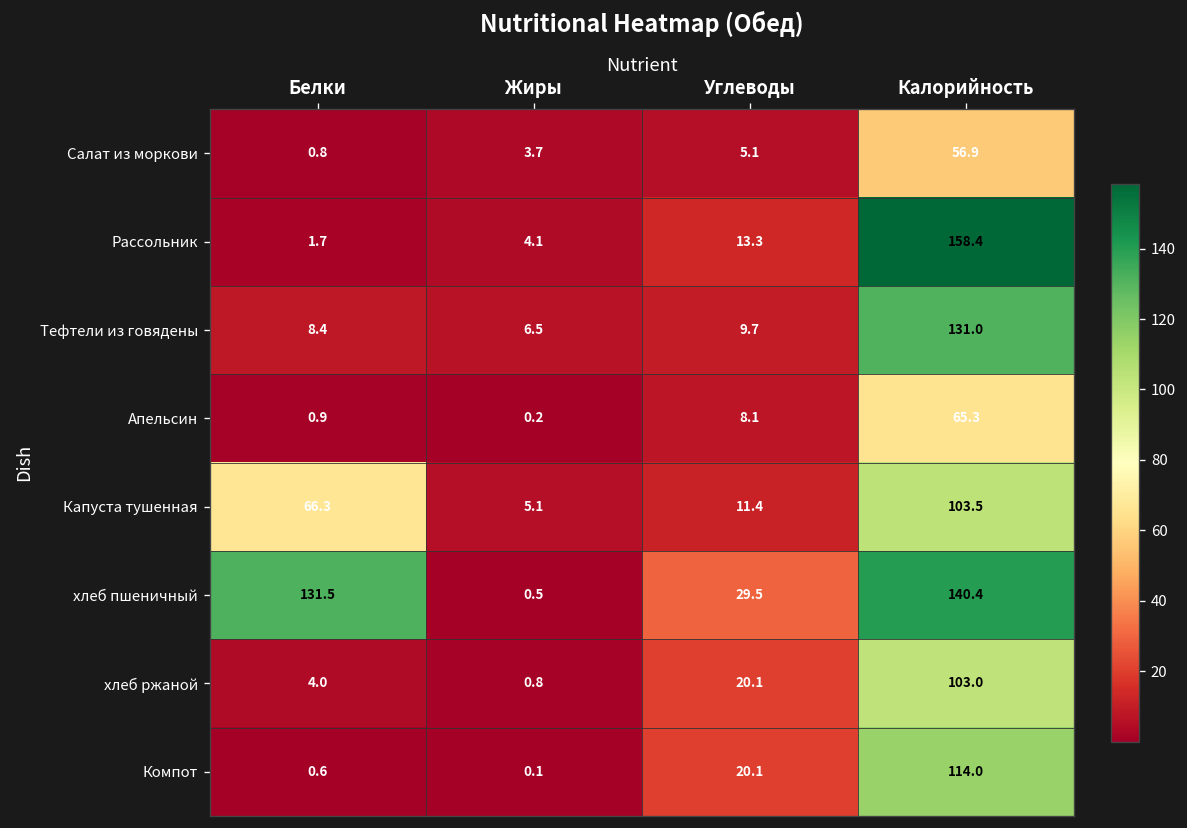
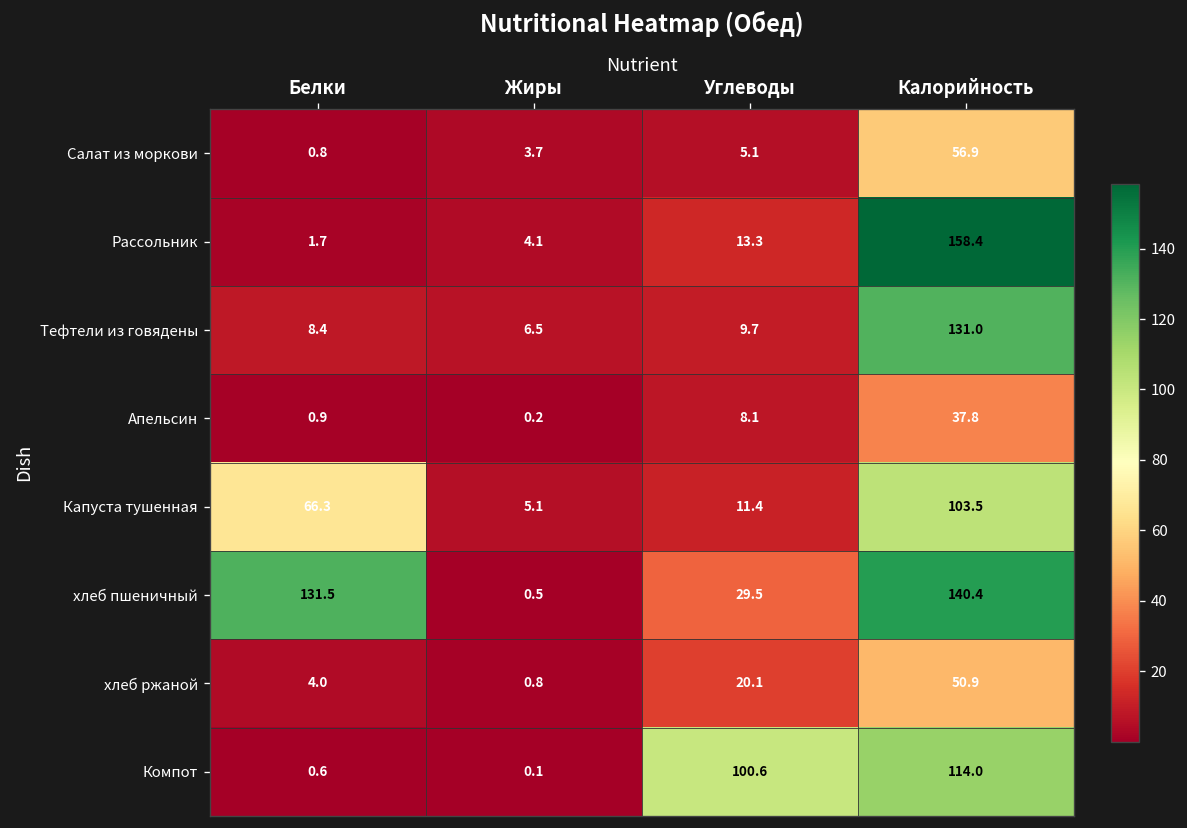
Апельсин, Калорийность: 65.3 -> 37.8
хлеб ржаной, Калорийность: 103.0 -> 50.9
Компот, Углеводы: 20.1 -> 100.6
